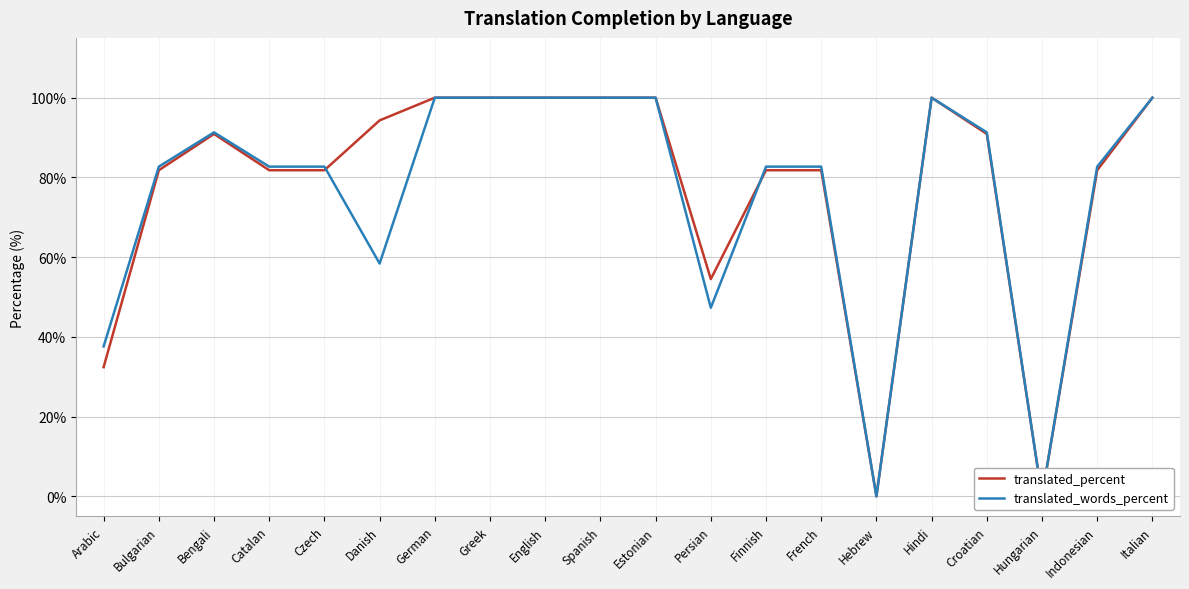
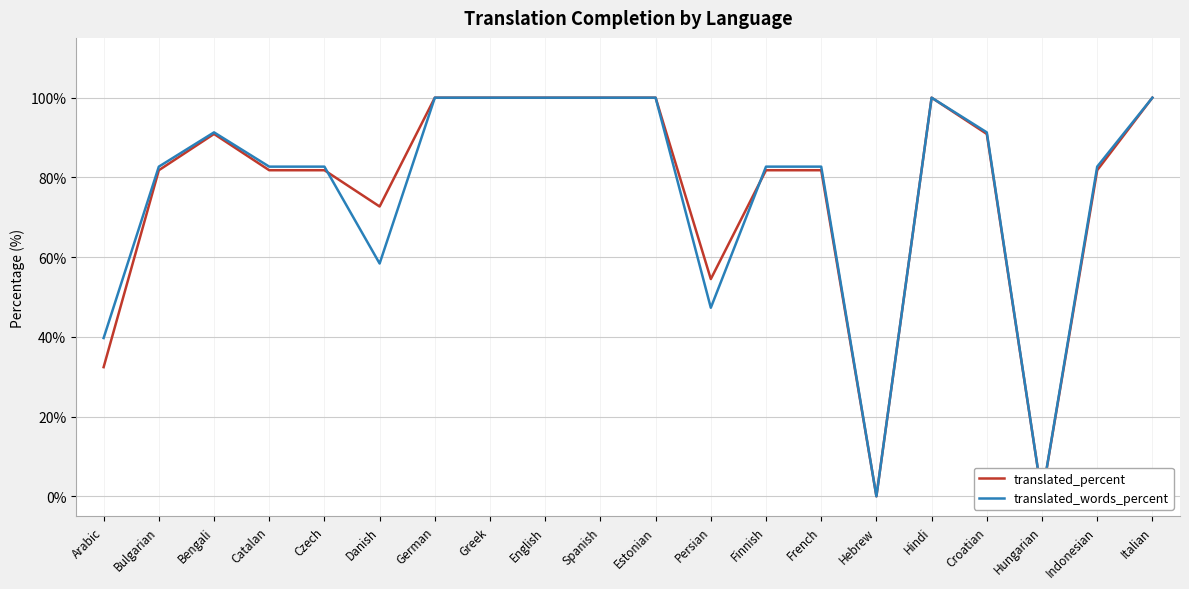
translated_words_percent, Arabic: 38% -> 40%
translated_percent, Danish: 94% -> 73%
